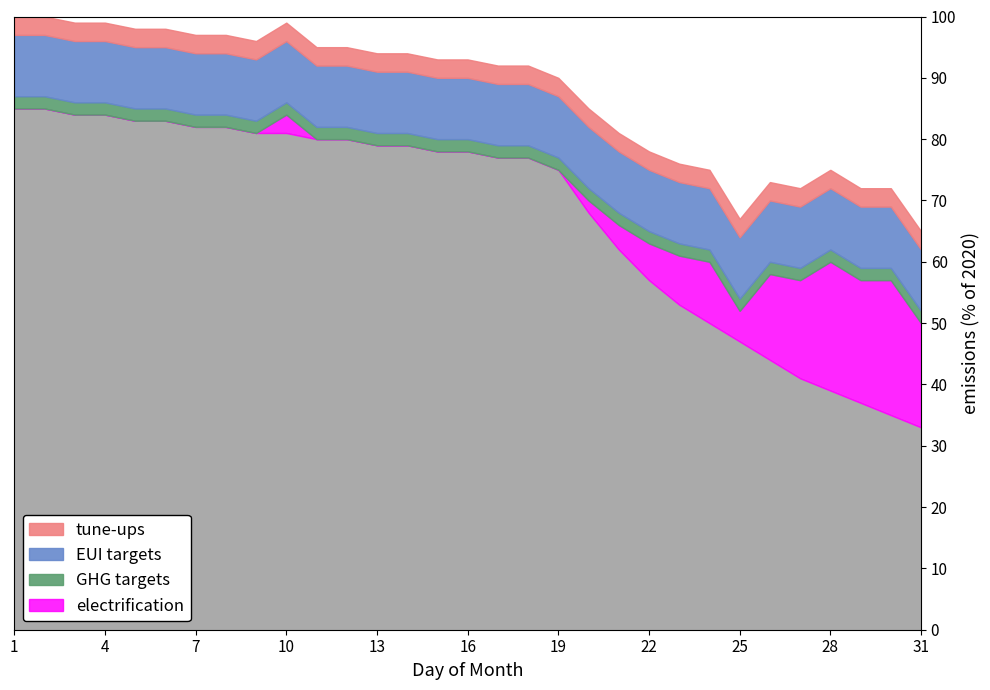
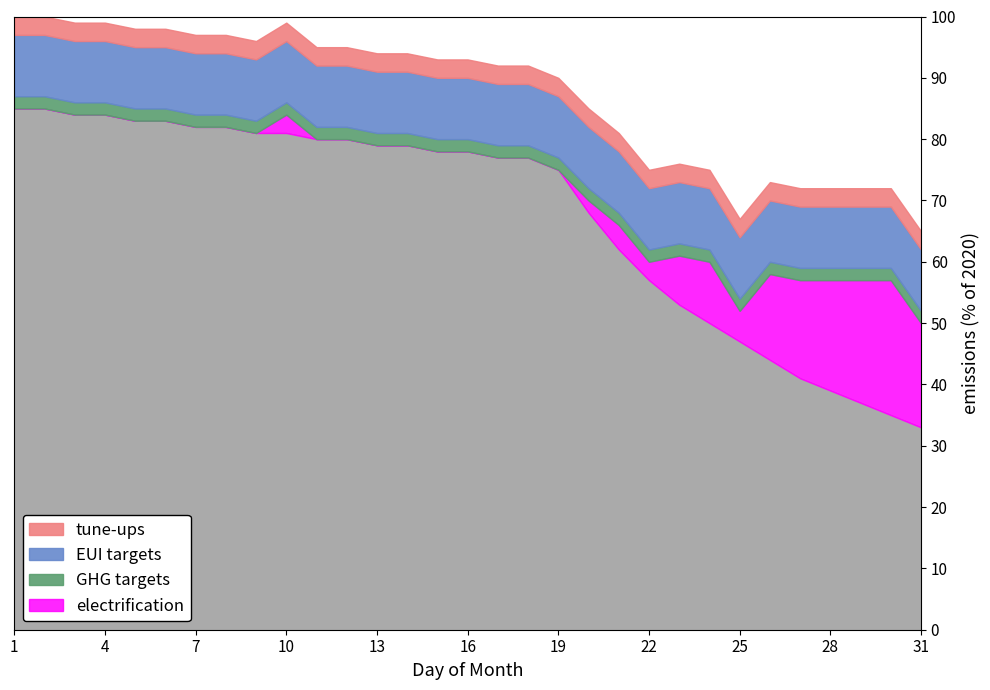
electrification, 22: 6 -> 3
electrification, 28: 21 -> 18
